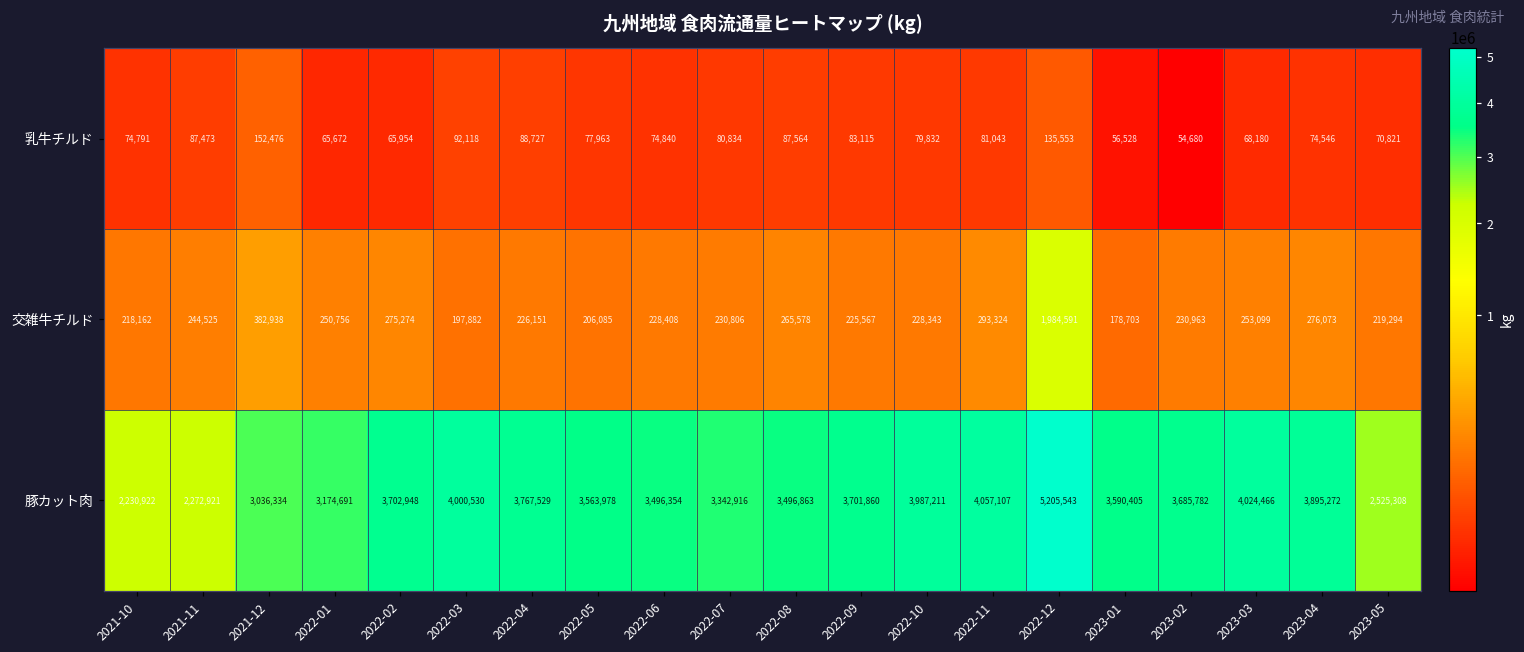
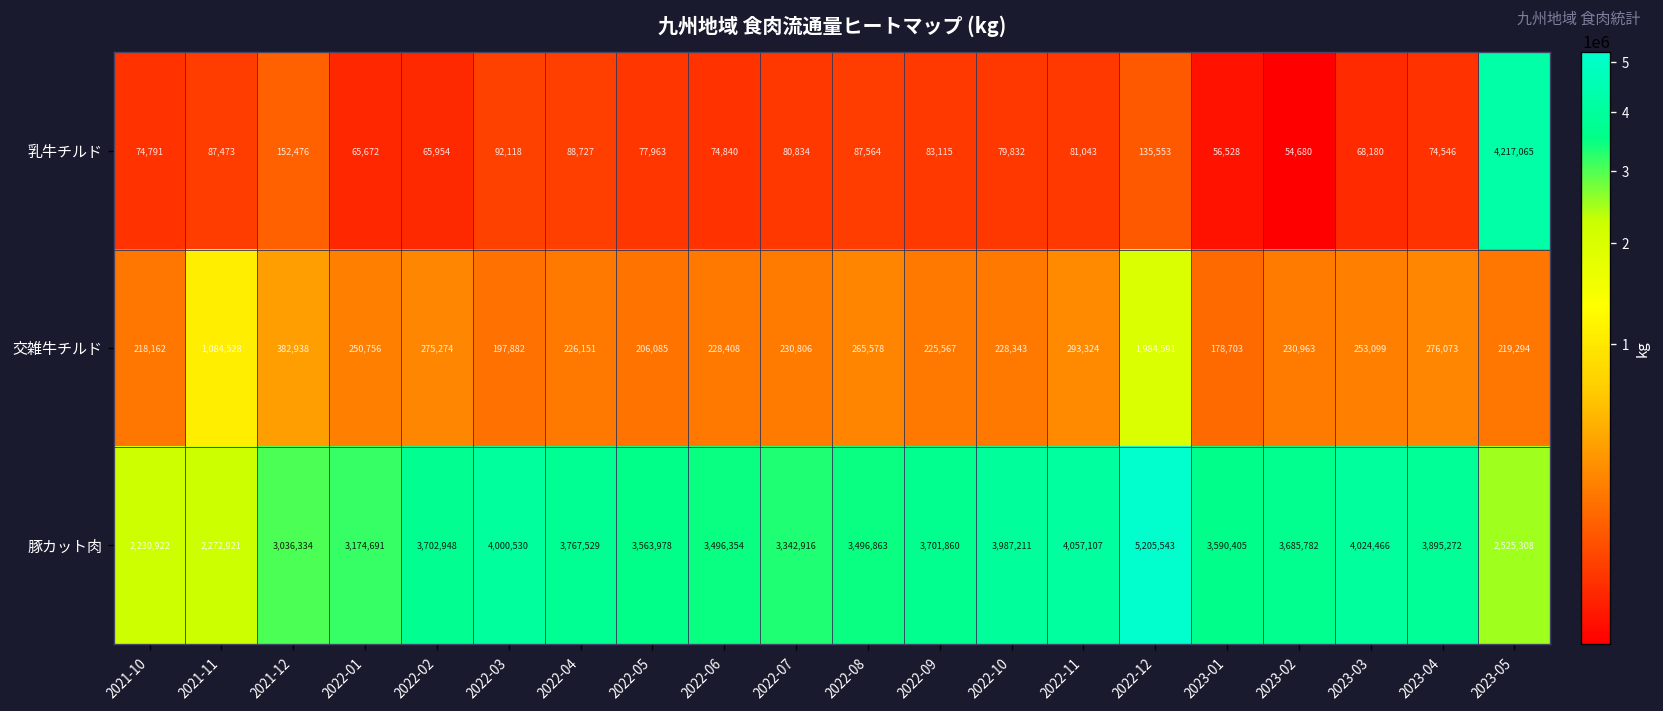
乳牛チルド, 2023-05: 70,821 -> 4,217,065
交雑牛チルド, 2021-11: 244,525 -> 1,084,528
